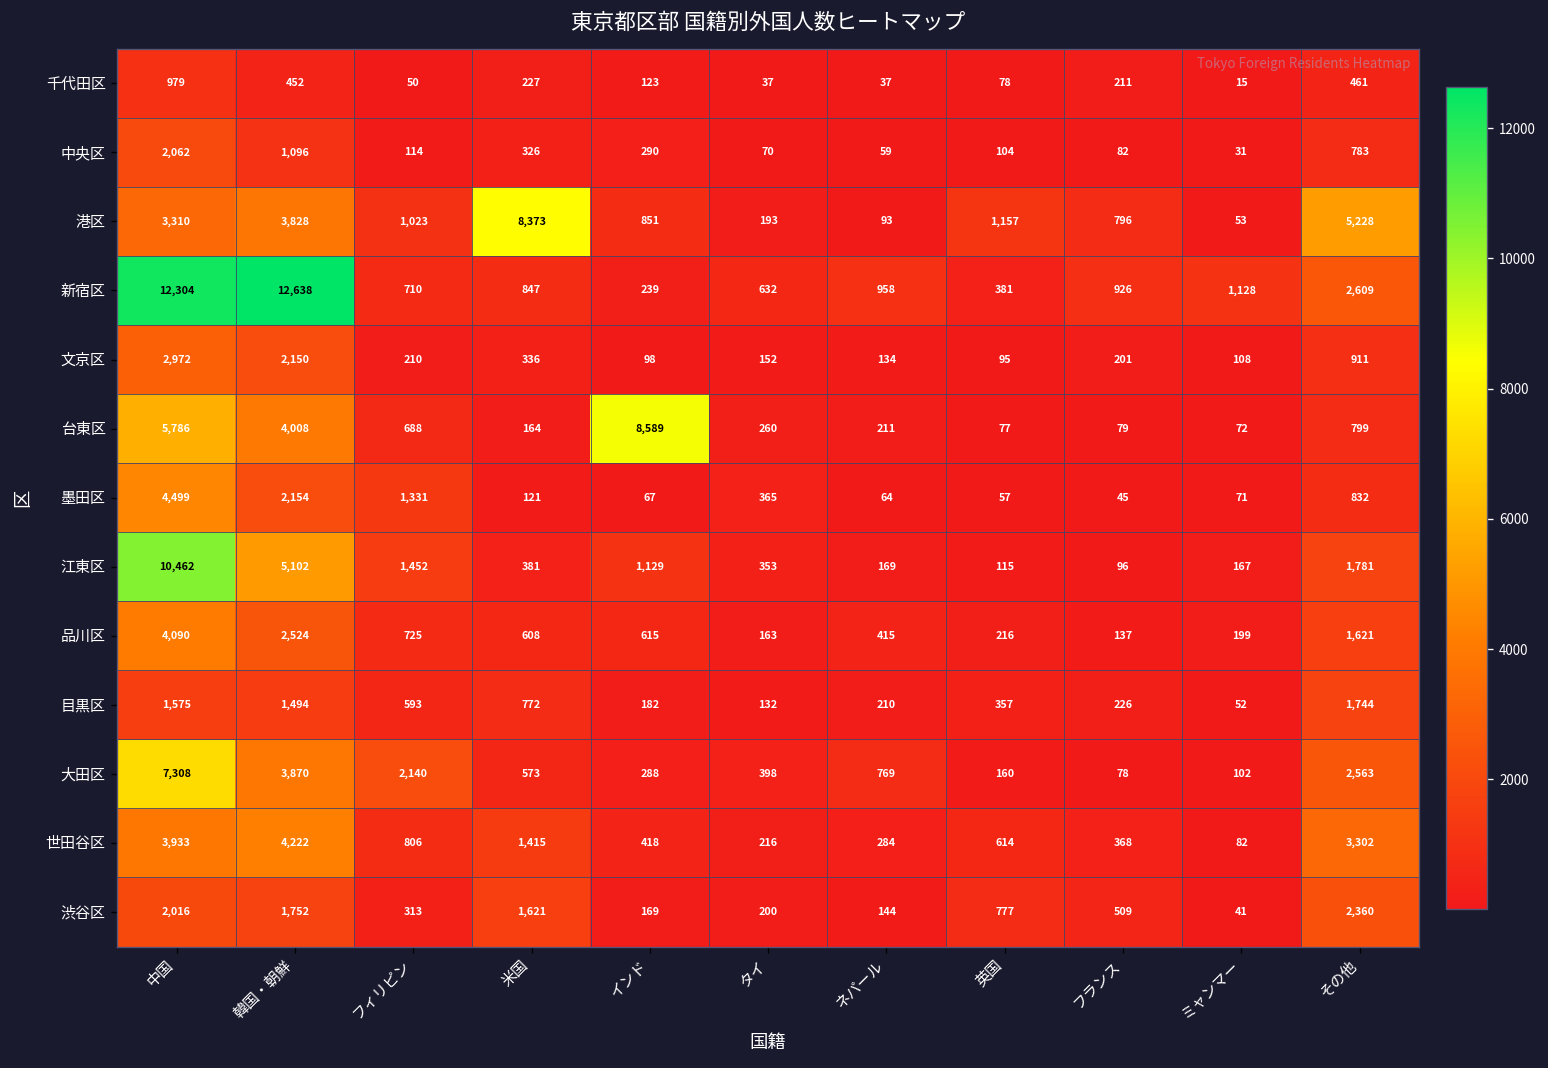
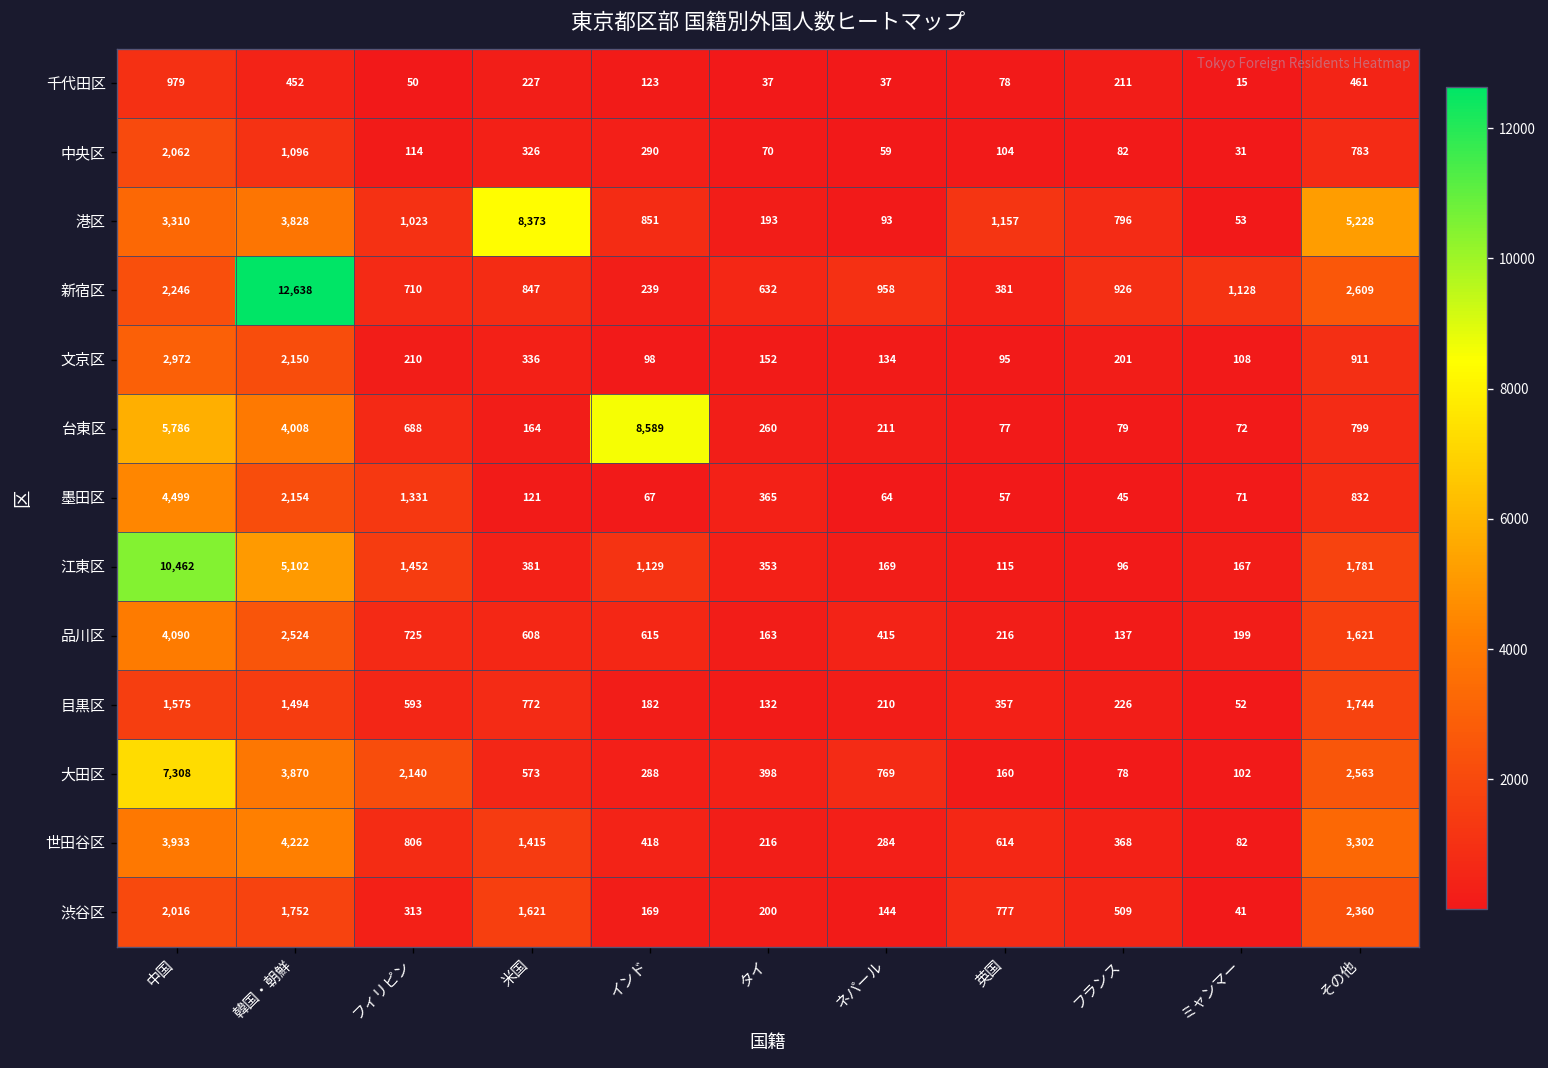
新宿区, 中国: 12,304 -> 2,246
